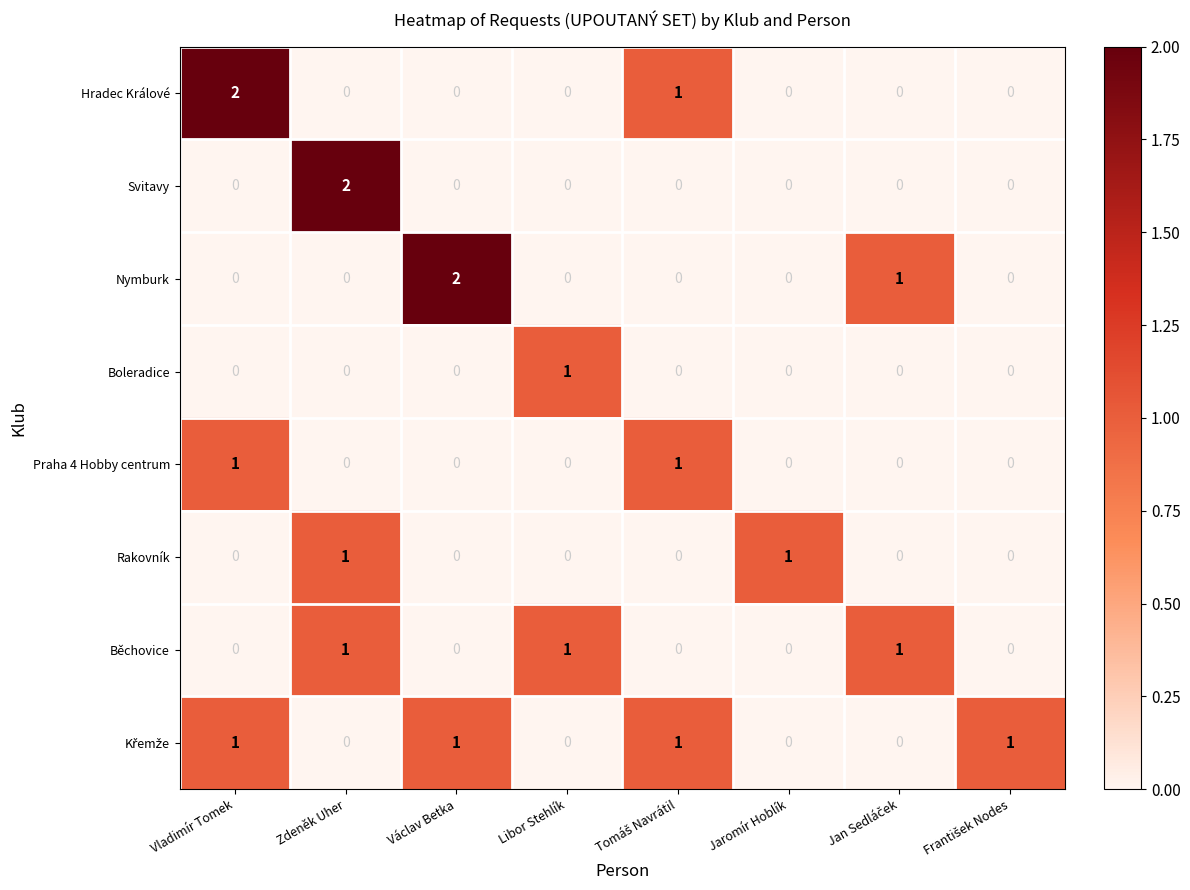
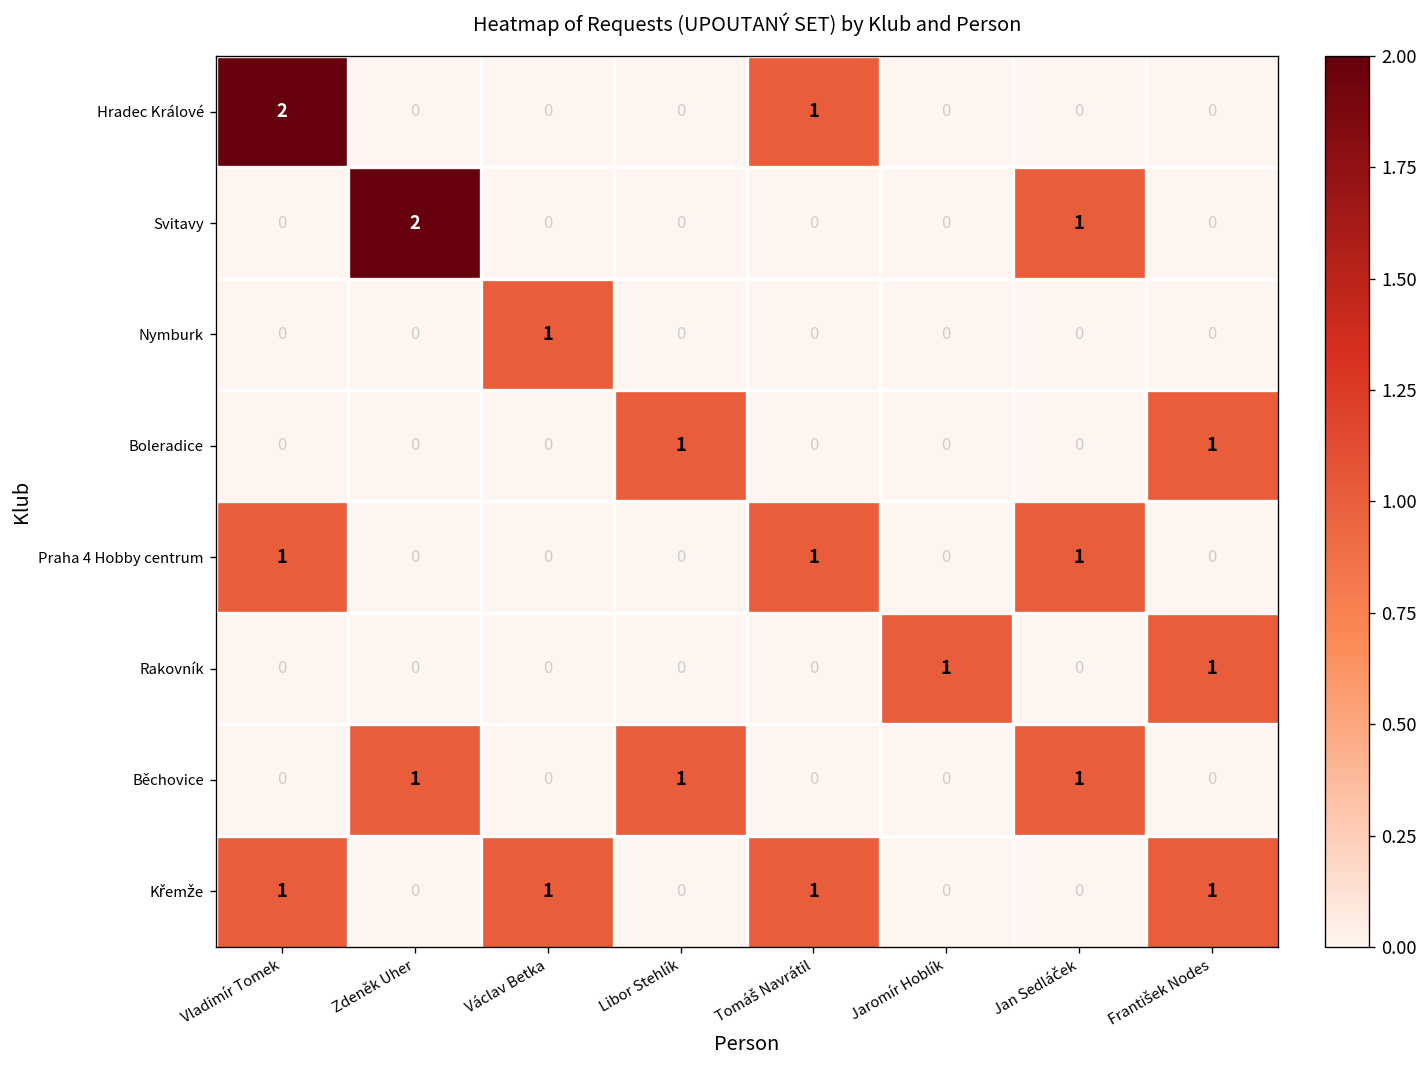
Svitavy, Jan Sedláček: 0 -> 1
Nymburk, Václav Betka: 2 -> 1
Nymburk, Jan Sedláček: 1 -> 0
Boleradice, František Nodes: 0 -> 1
Praha 4 Hobby centrum, Jan Sedláček: 0 -> 1
Rakovník, Zdeněk Uher: 1 -> 0
Rakovník, František Nodes: 0 -> 1
